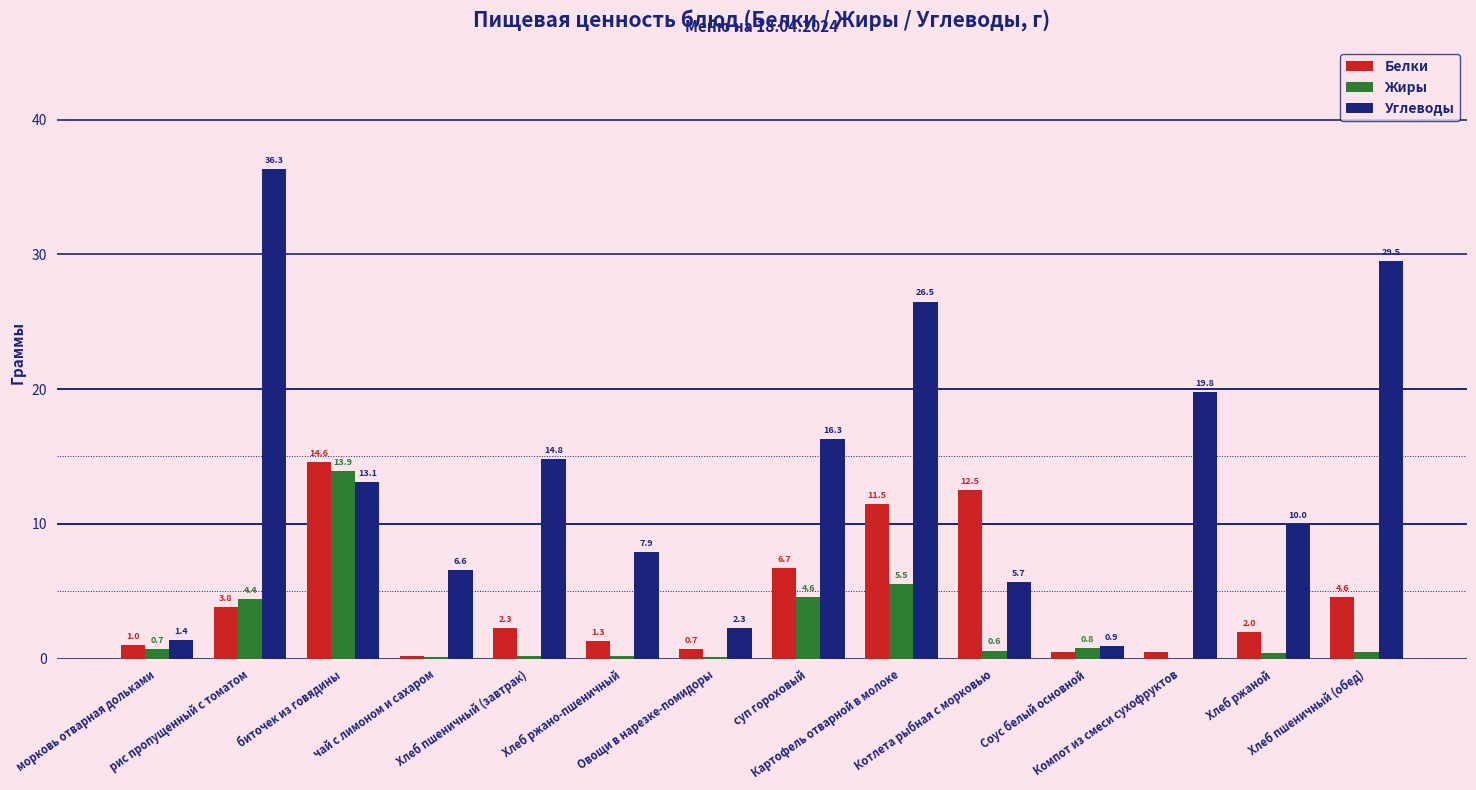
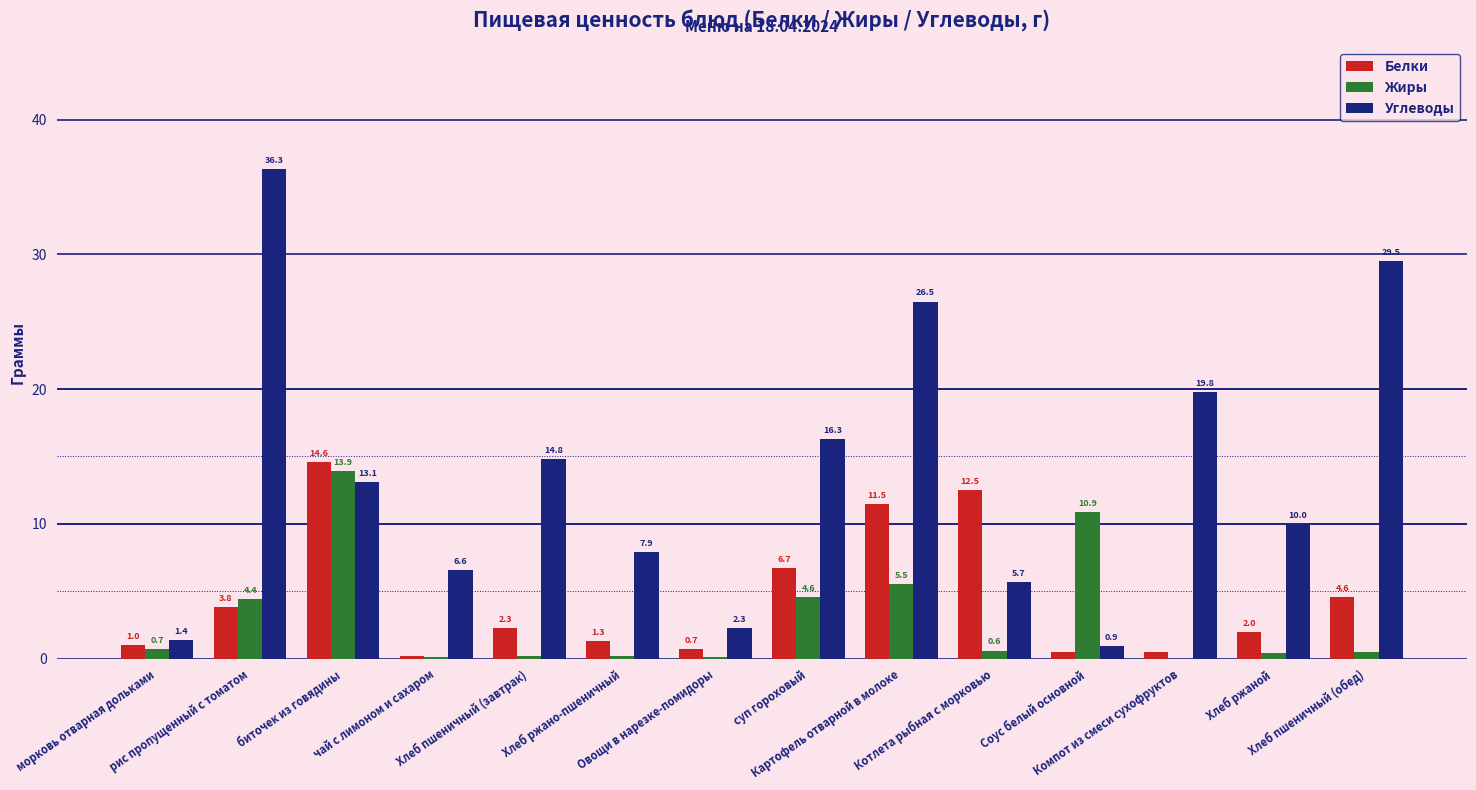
Жиры, Соус белый основной: 0.8 -> 10.9
